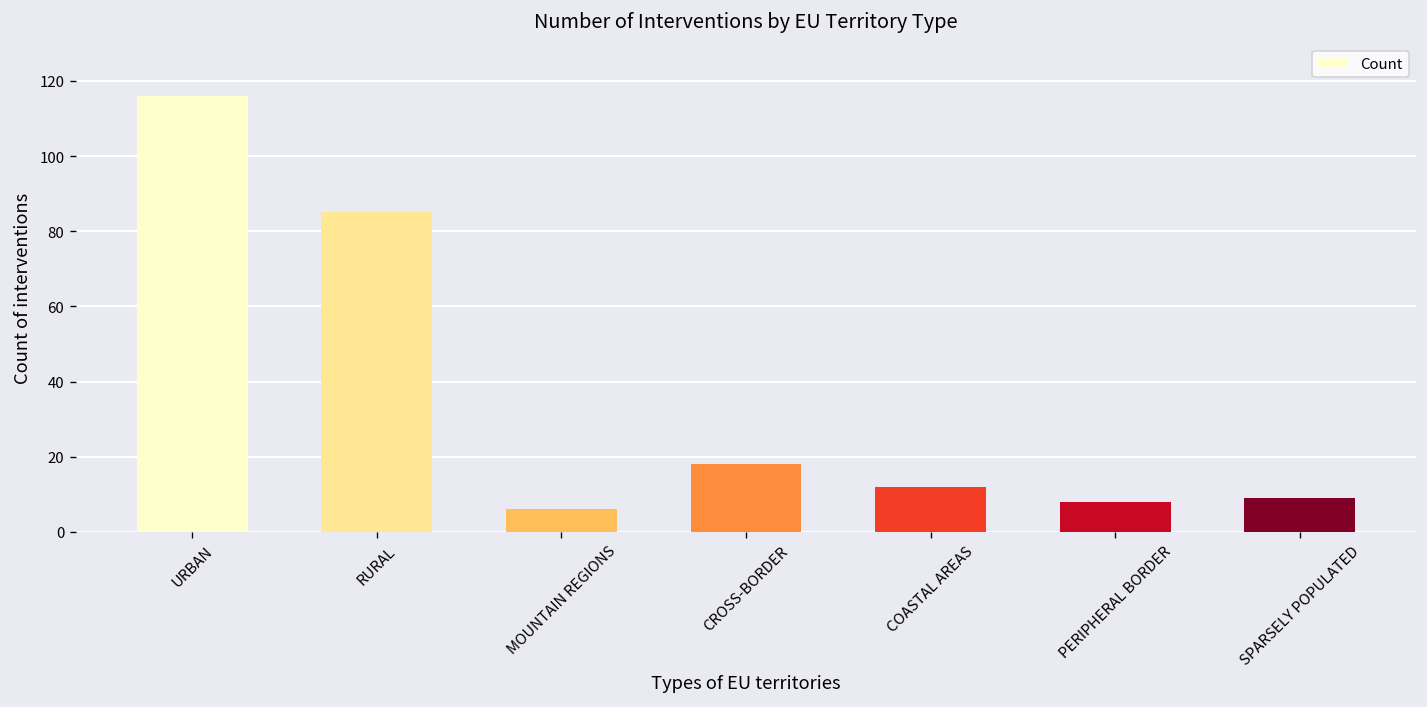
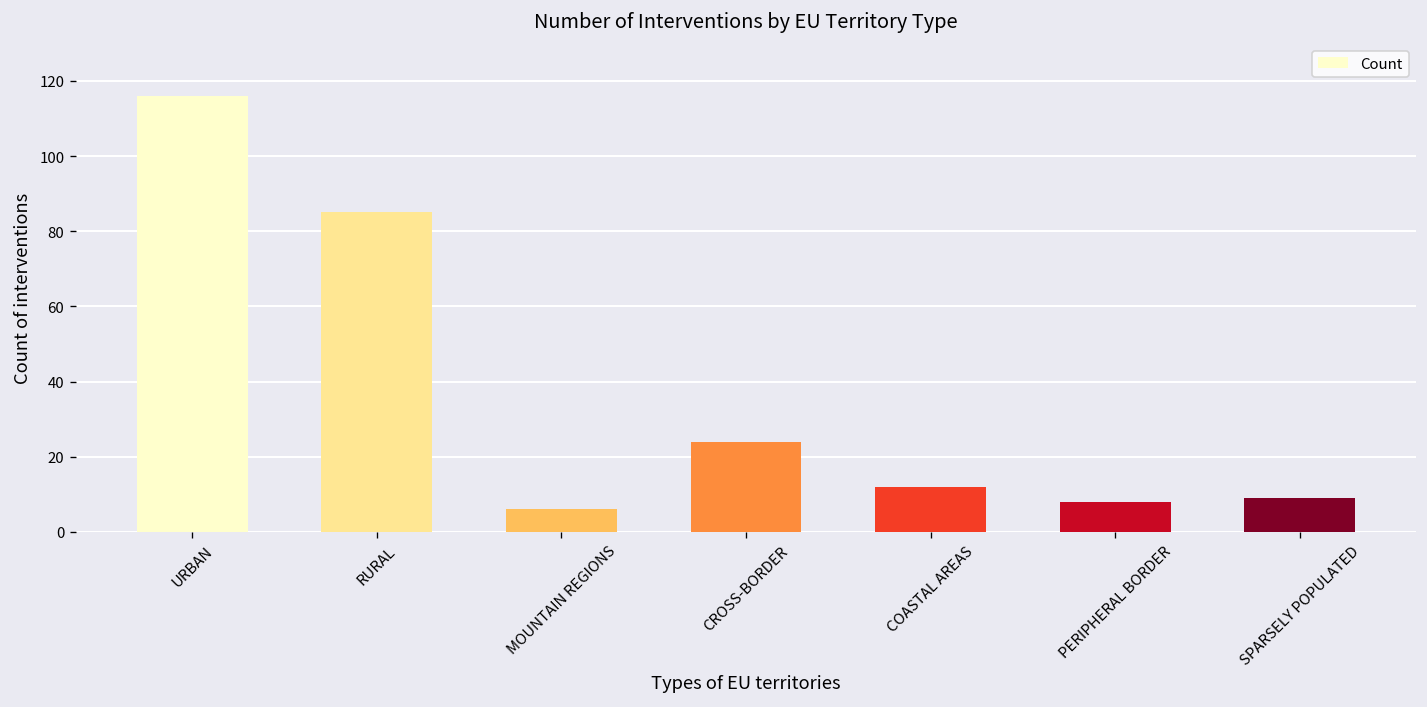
CROSS-BORDER: 18 -> 24
